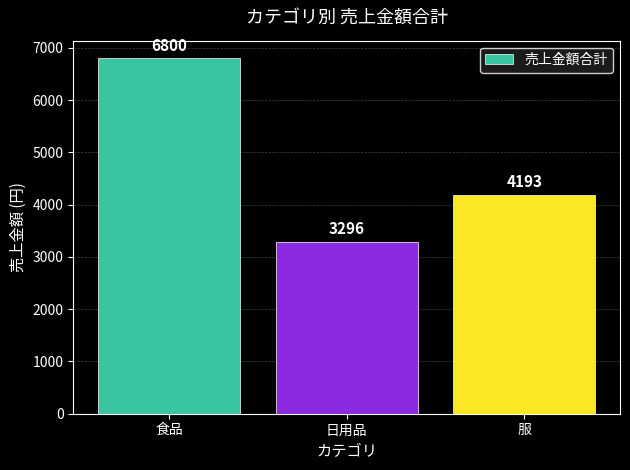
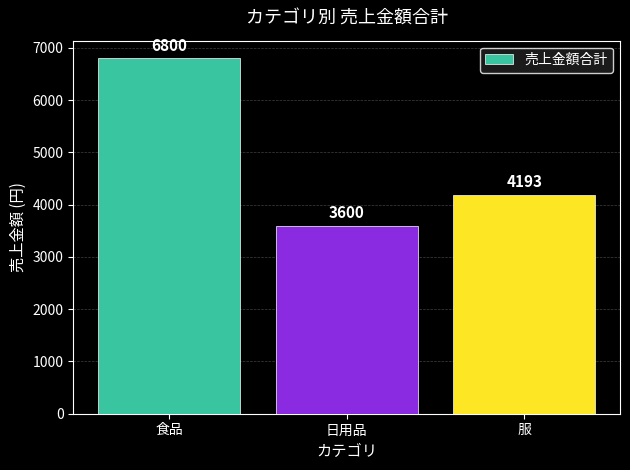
日用品: 3296 -> 3600
